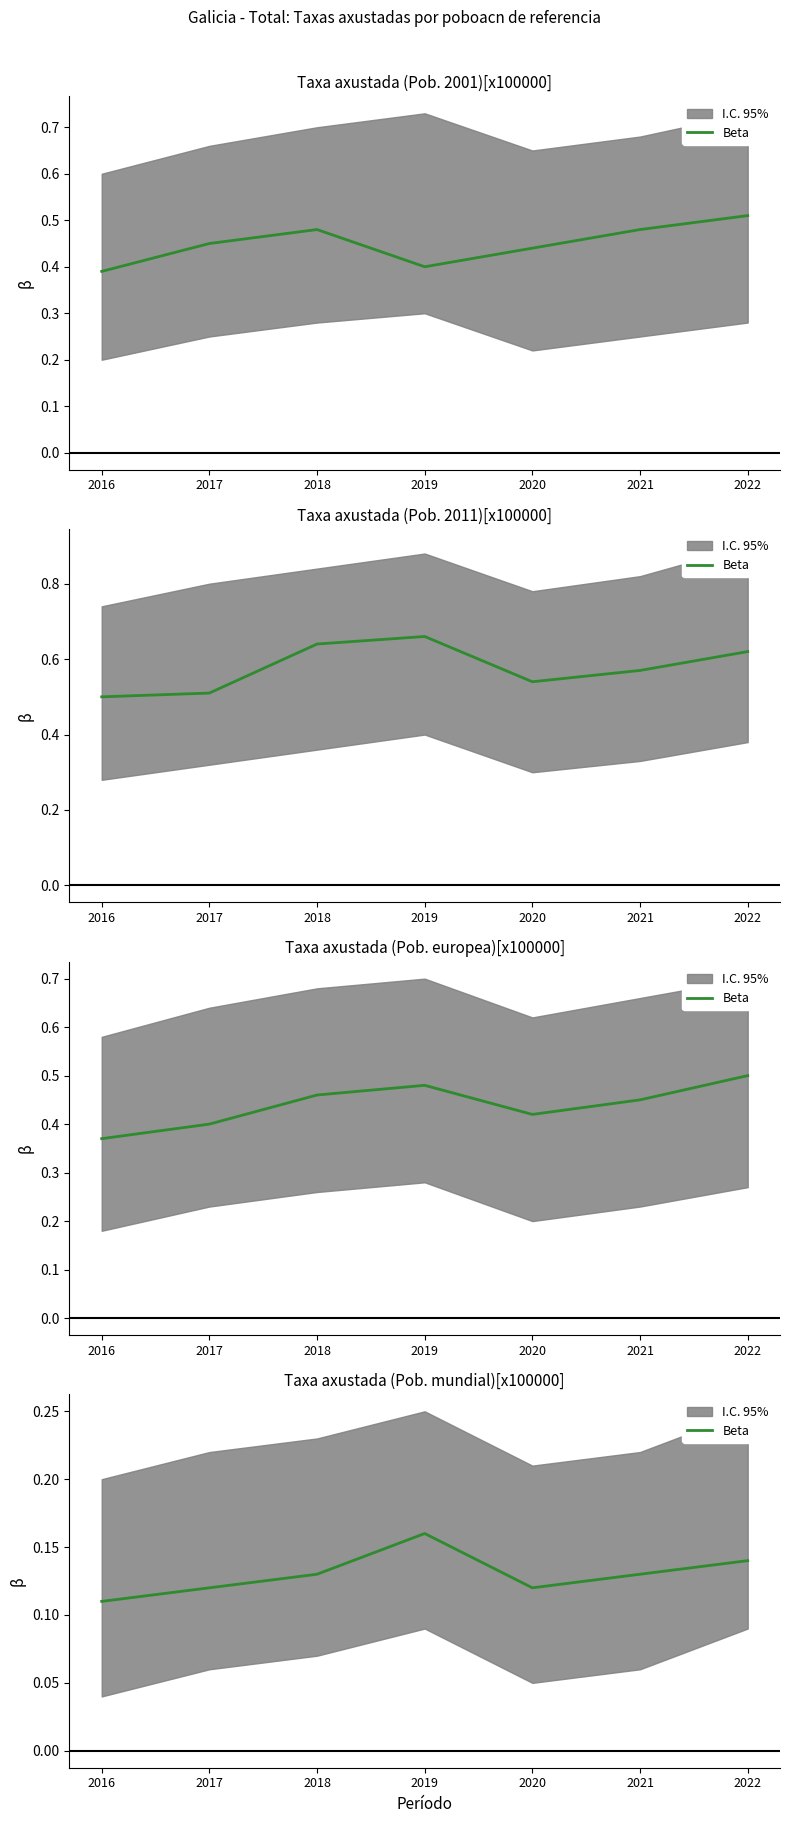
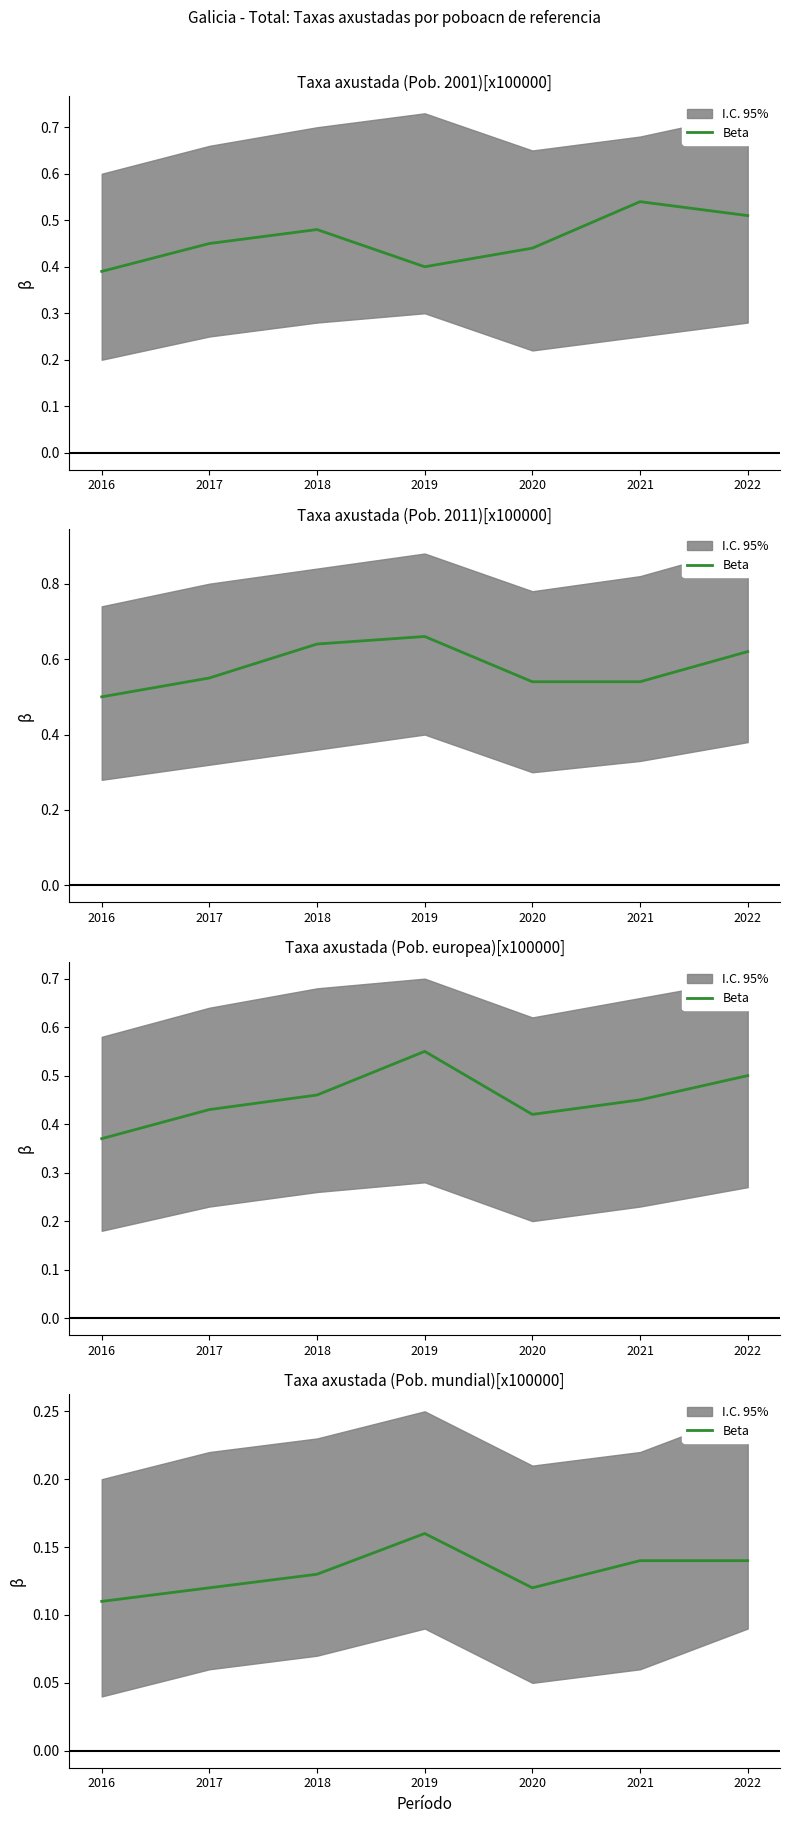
Taxa axustada (Pob. 2001)[x100000], Beta, 2021: 0.48 -> 0.54
Taxa axustada (Pob. 2011)[x100000], Beta, 2017: 0.51 -> 0.55
Taxa axustada (Pob. 2011)[x100000], Beta, 2021: 0.57 -> 0.54
Taxa axustada (Pob. europea)[x100000], Beta, 2017: 0.40 -> 0.43
Taxa axustada (Pob. europea)[x100000], Beta, 2019: 0.48 -> 0.55
Taxa axustada (Pob. mundial)[x100000], Beta, 2021: 0.13 -> 0.14
